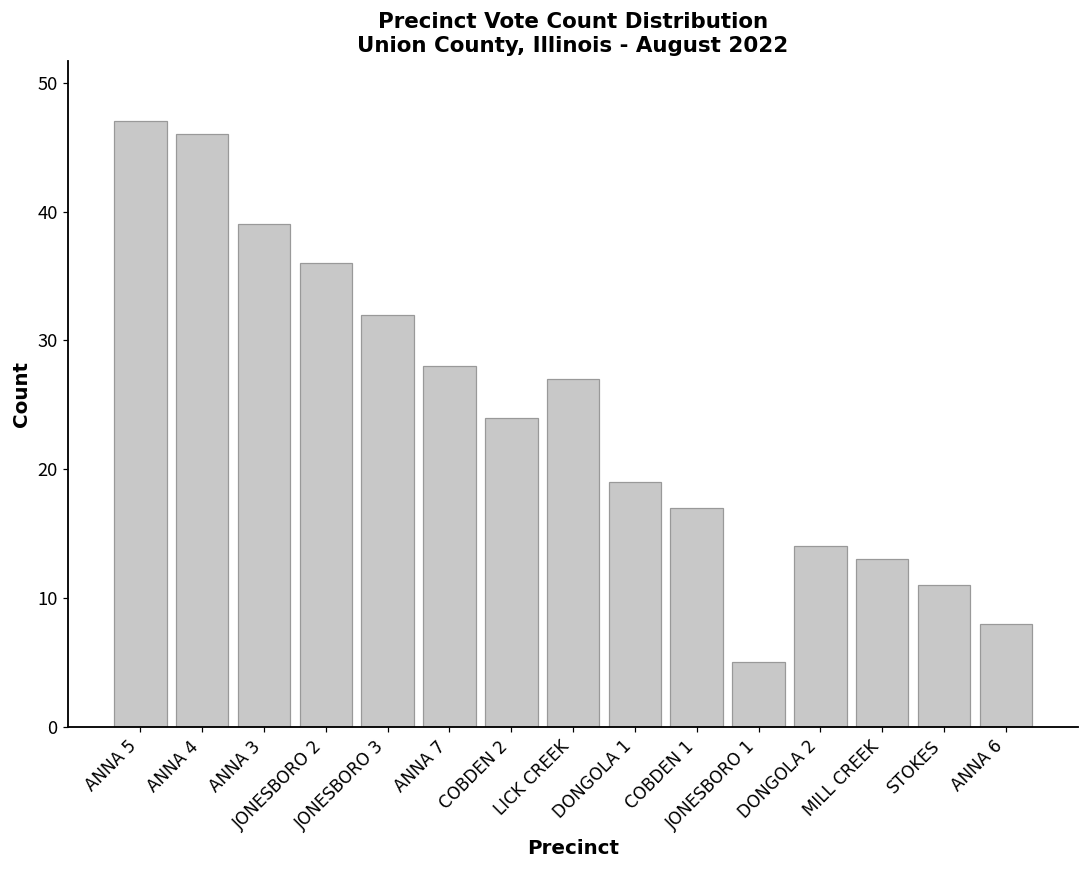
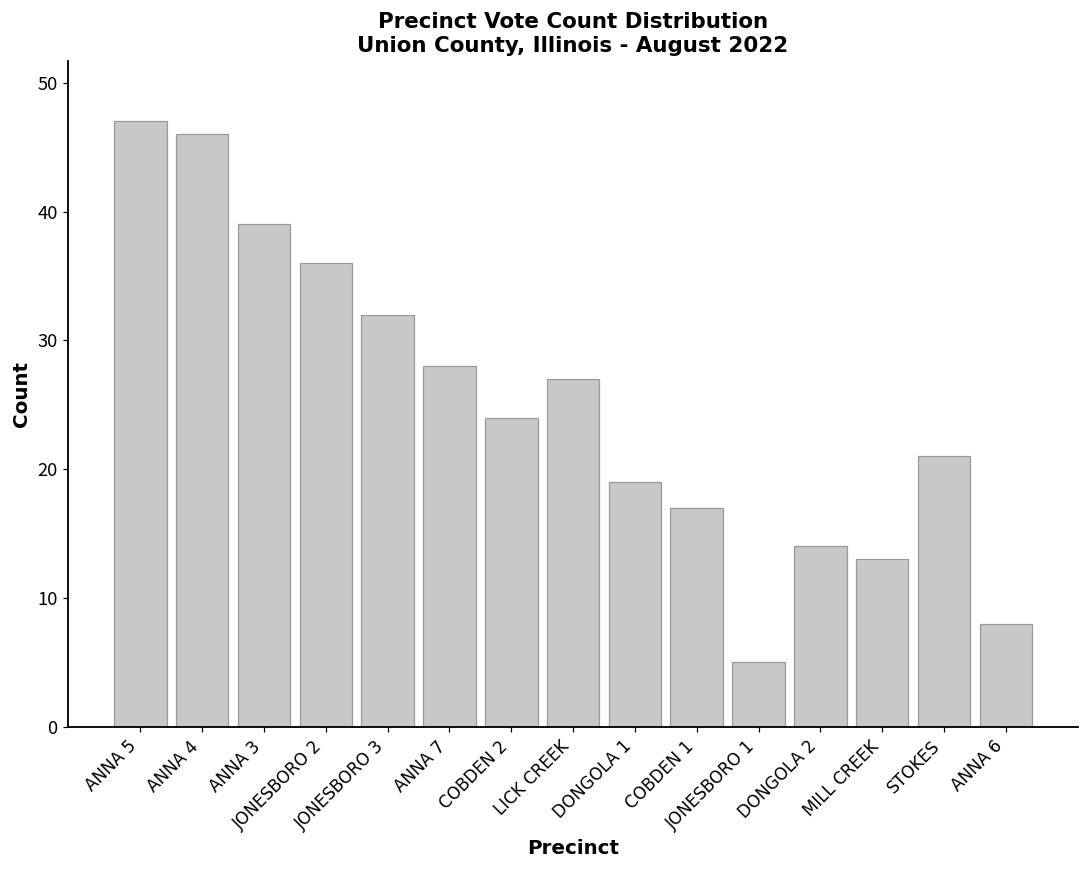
STOKES: 11 -> 21
